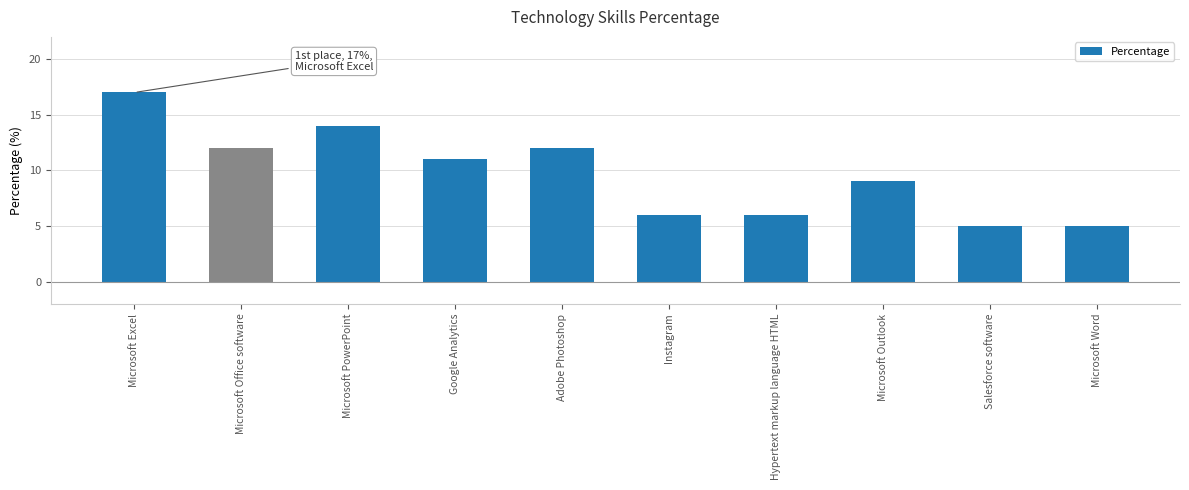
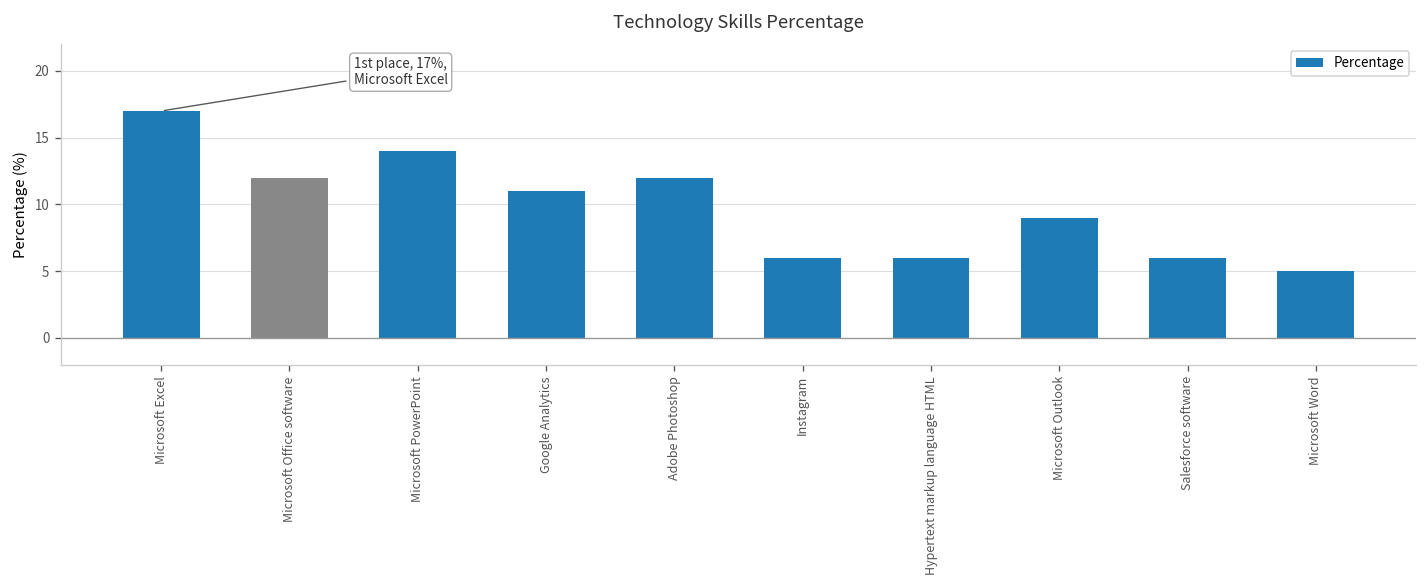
Salesforce software: 5 -> 6
